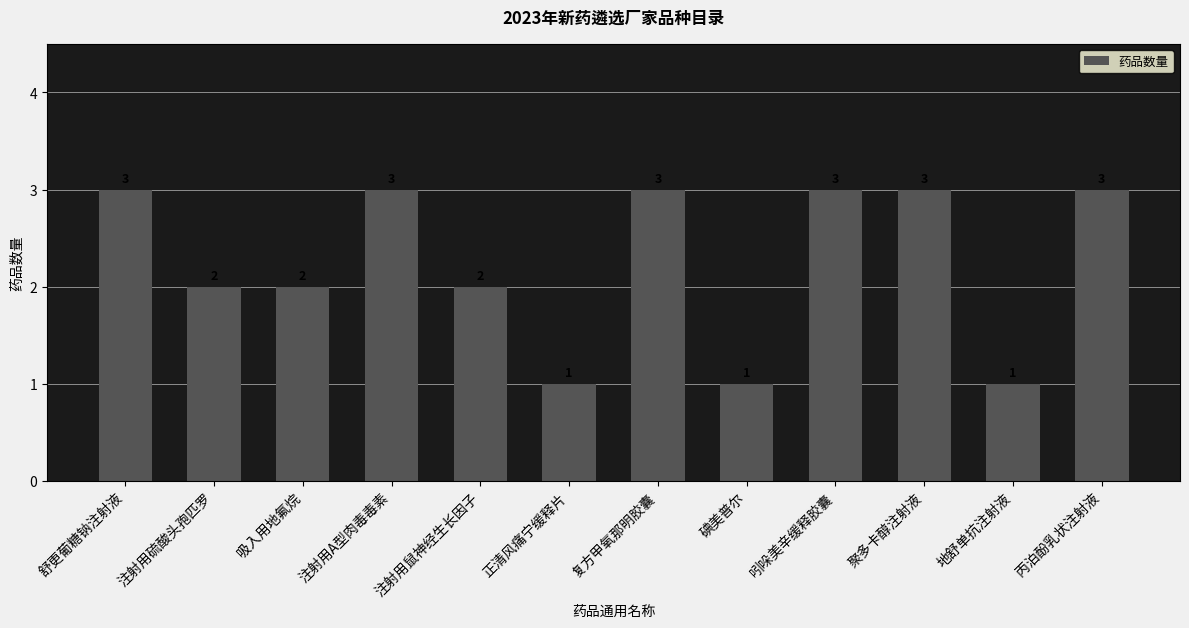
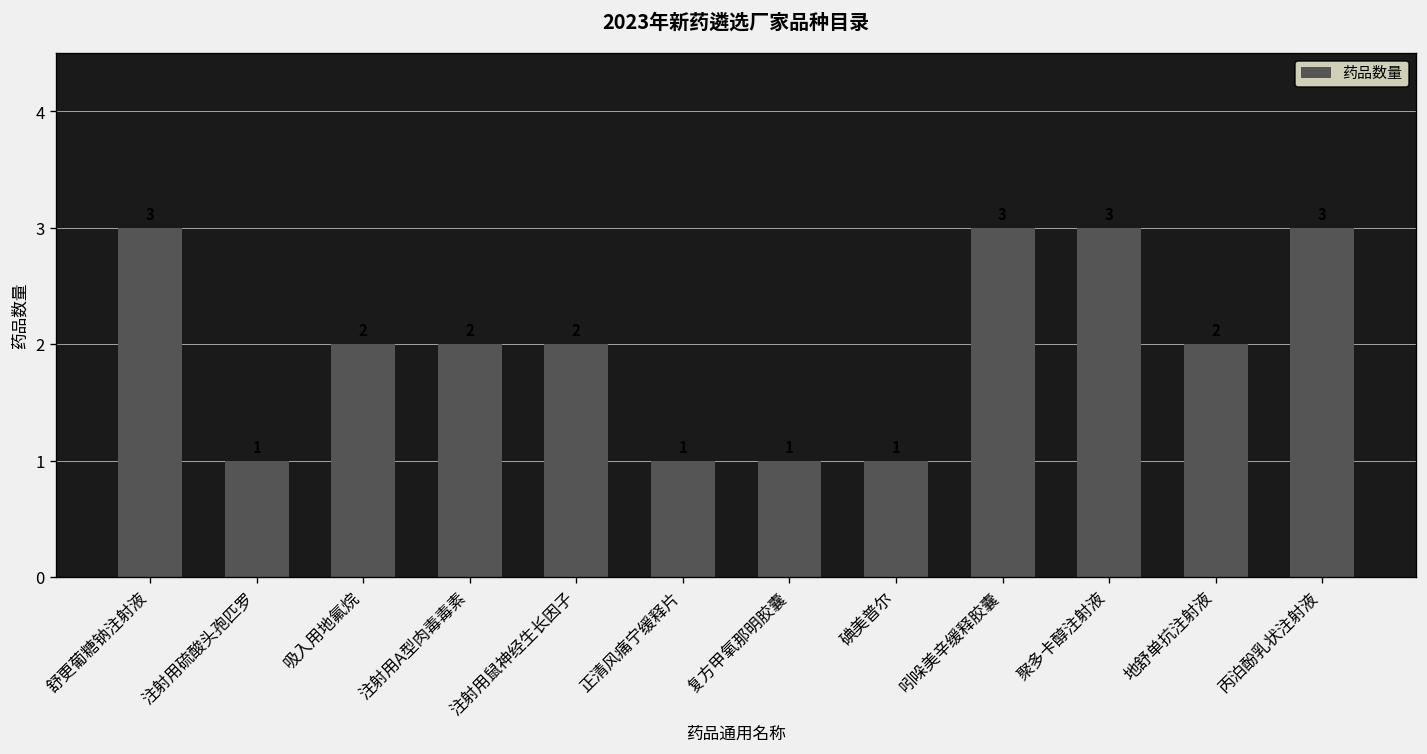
注射用硫酸头孢匹罗: 2 -> 1
注射用A型肉毒毒素: 3 -> 2
复方甲氧那明胶囊: 3 -> 1
地舒单抗注射液: 1 -> 2
